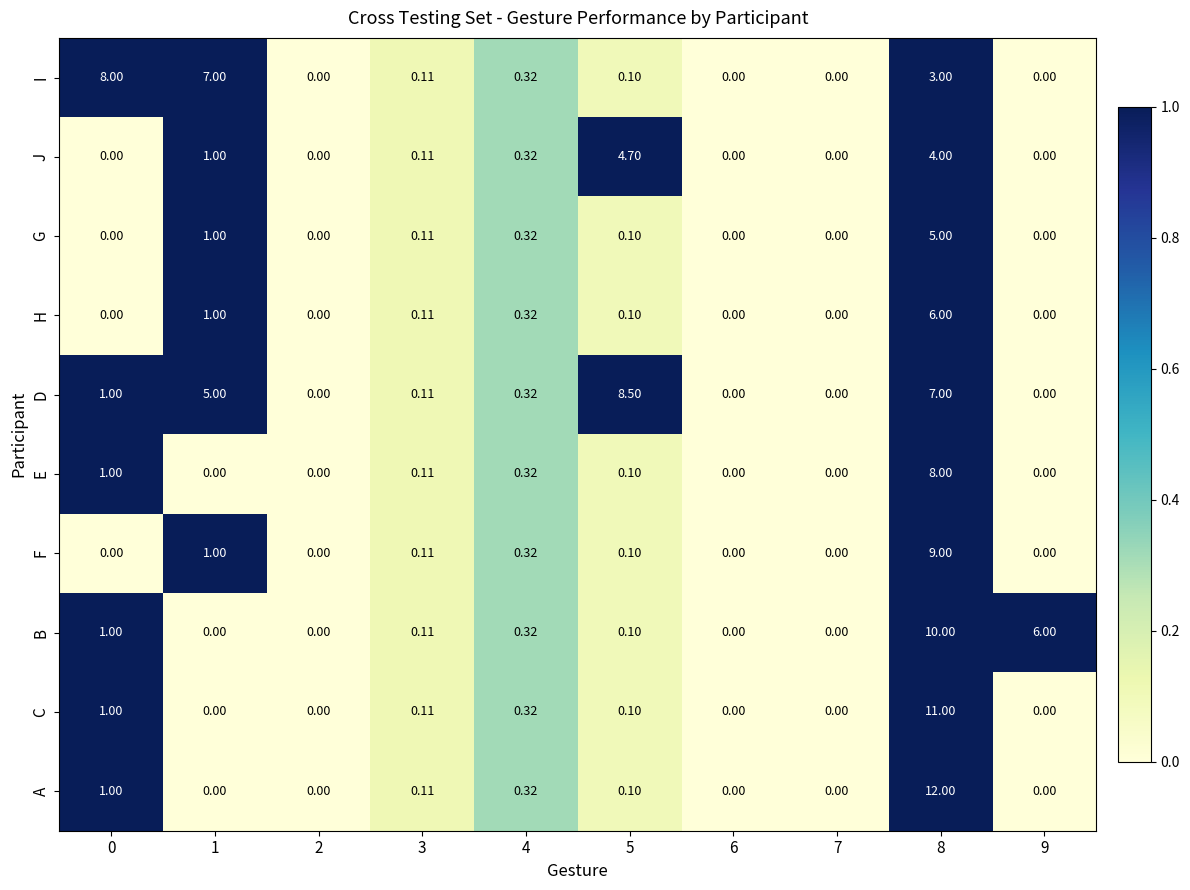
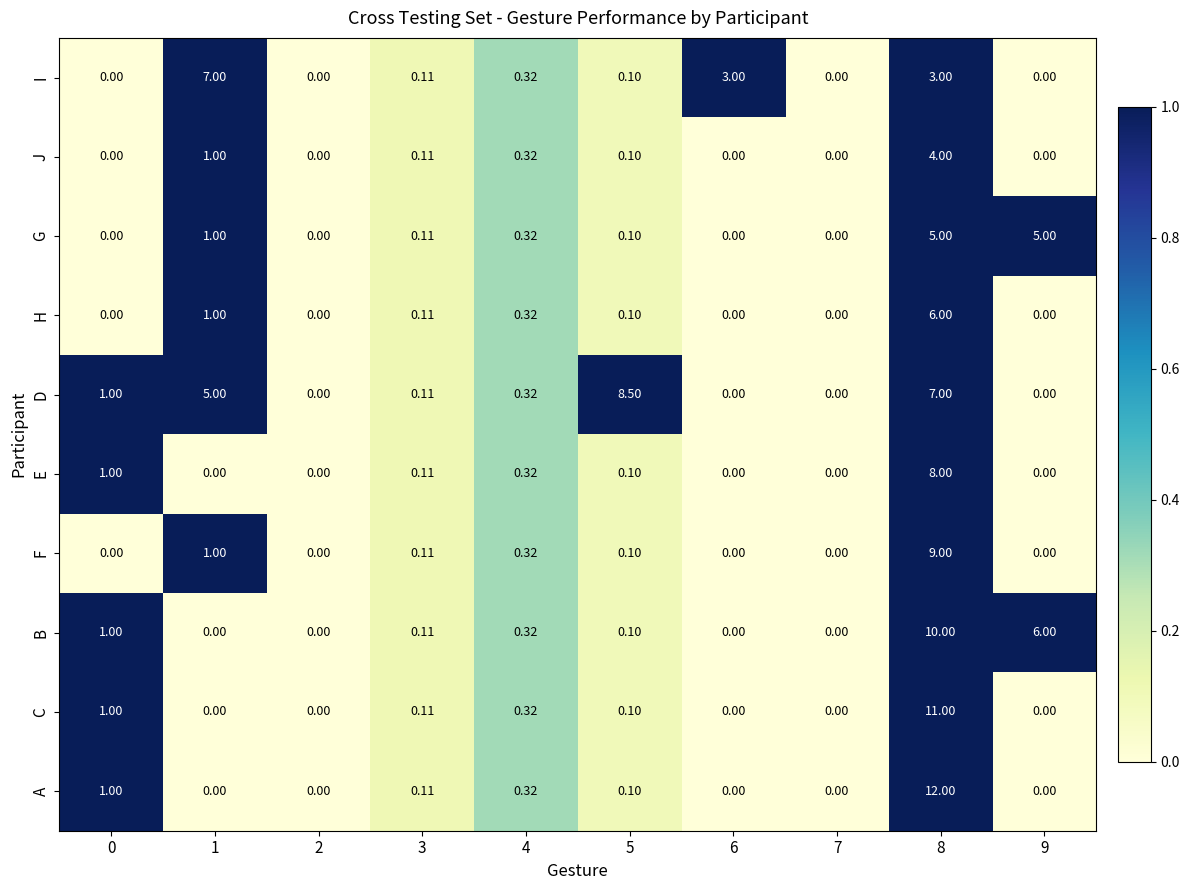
I, 0: 8.00 -> 0.00
I, 6: 0.00 -> 3.00
J, 5: 4.70 -> 0.10
G, 9: 0.00 -> 5.00
